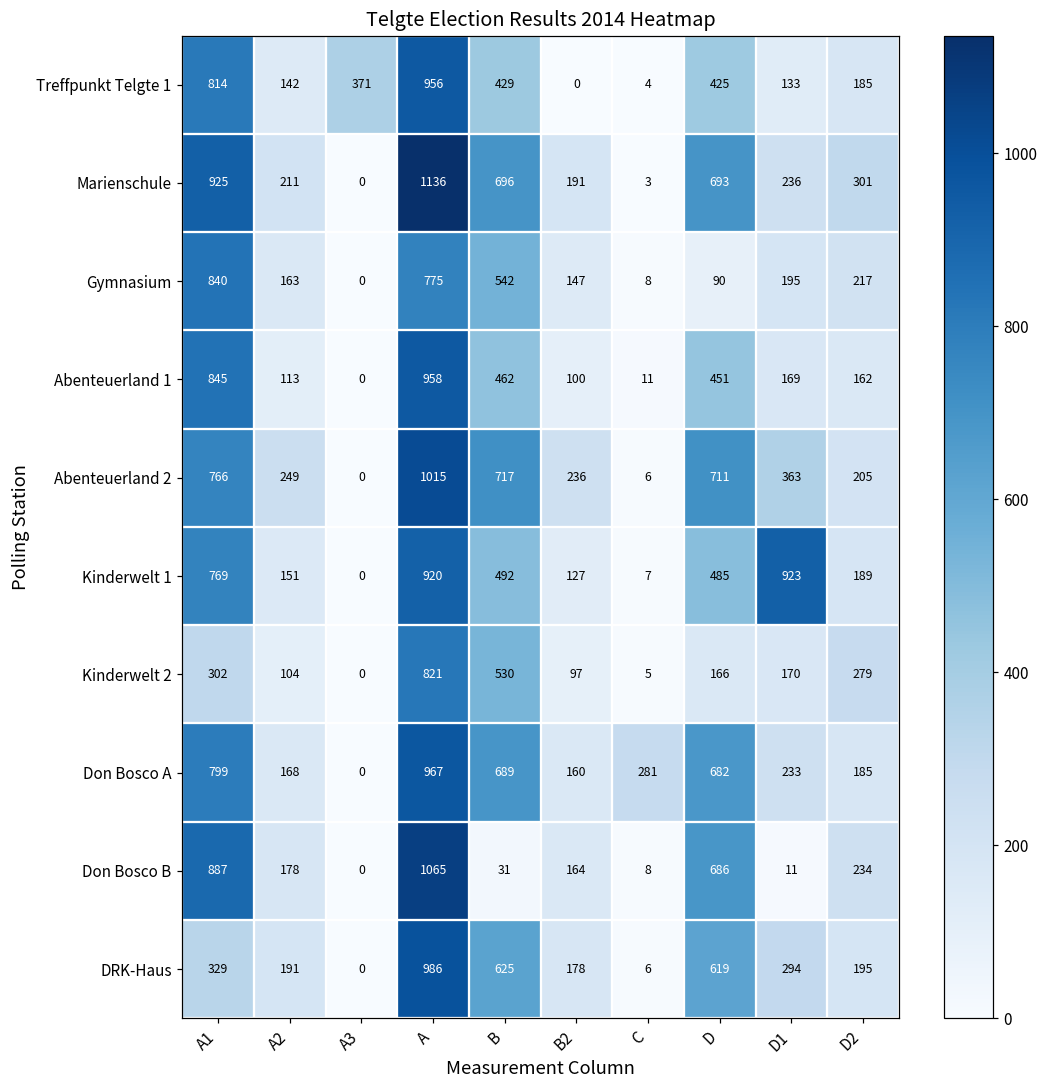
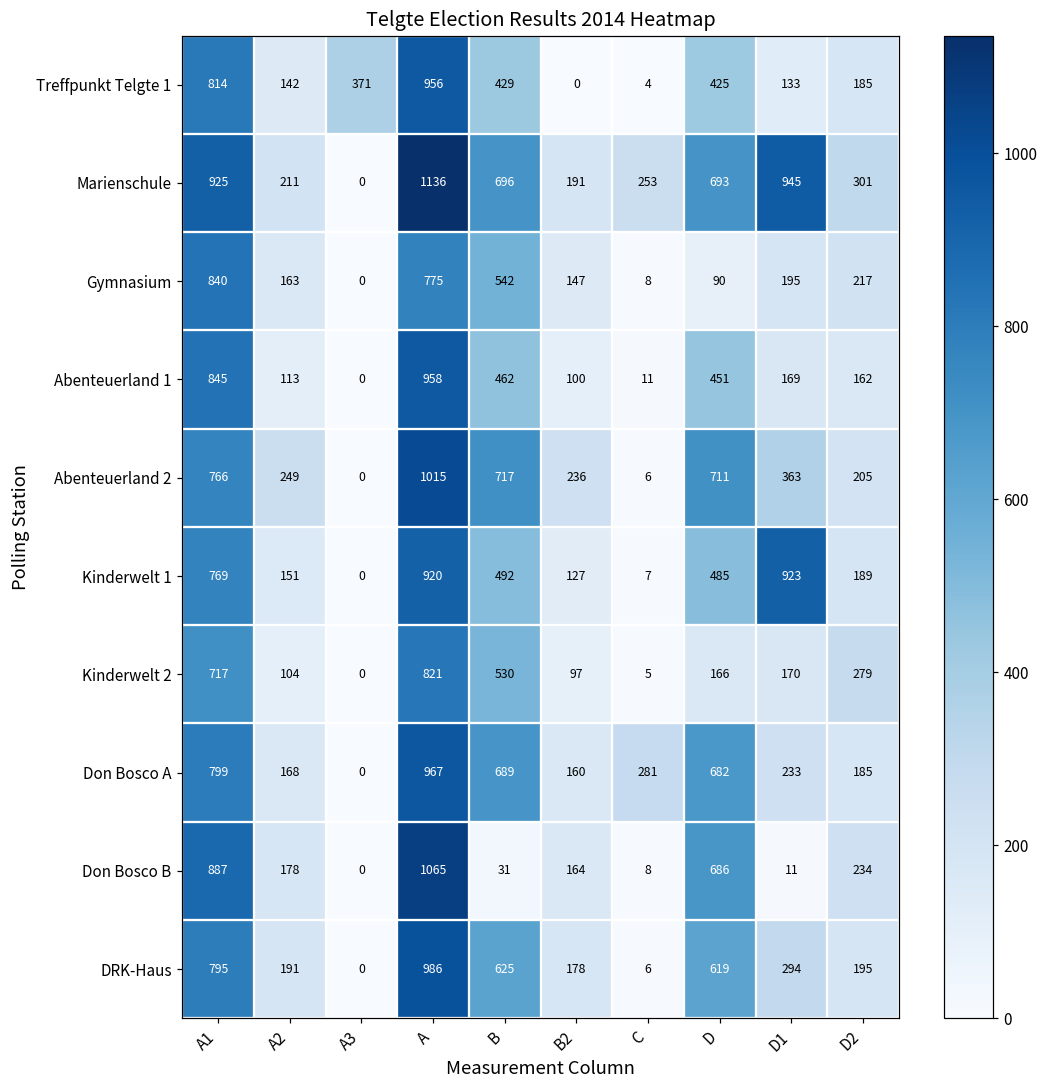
Marienschule, C: 3 -> 253
Marienschule, D1: 236 -> 945
Kinderwelt 2, A1: 302 -> 717
DRK-Haus, A1: 329 -> 795
